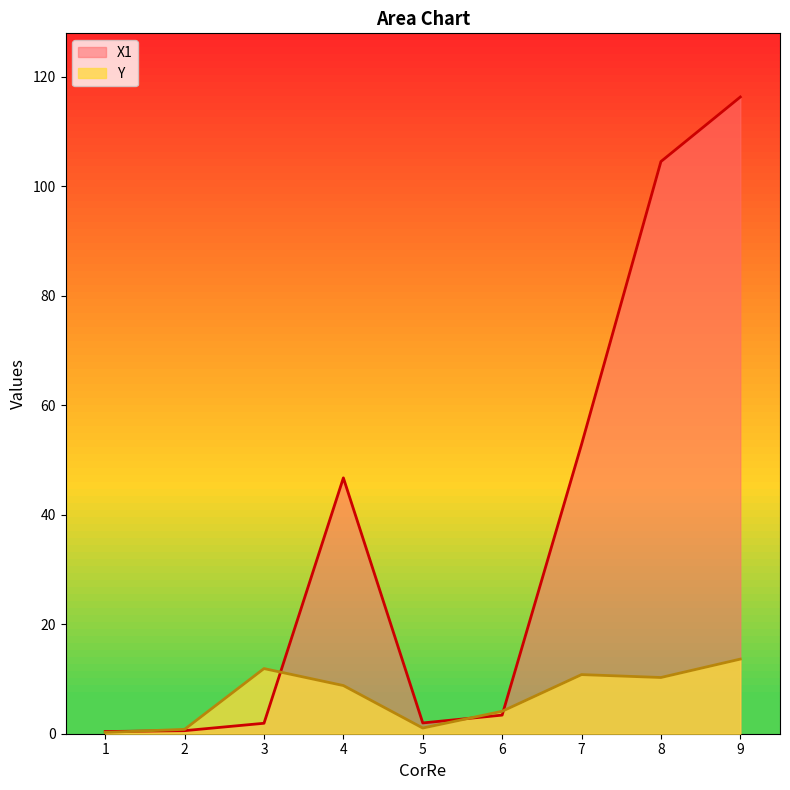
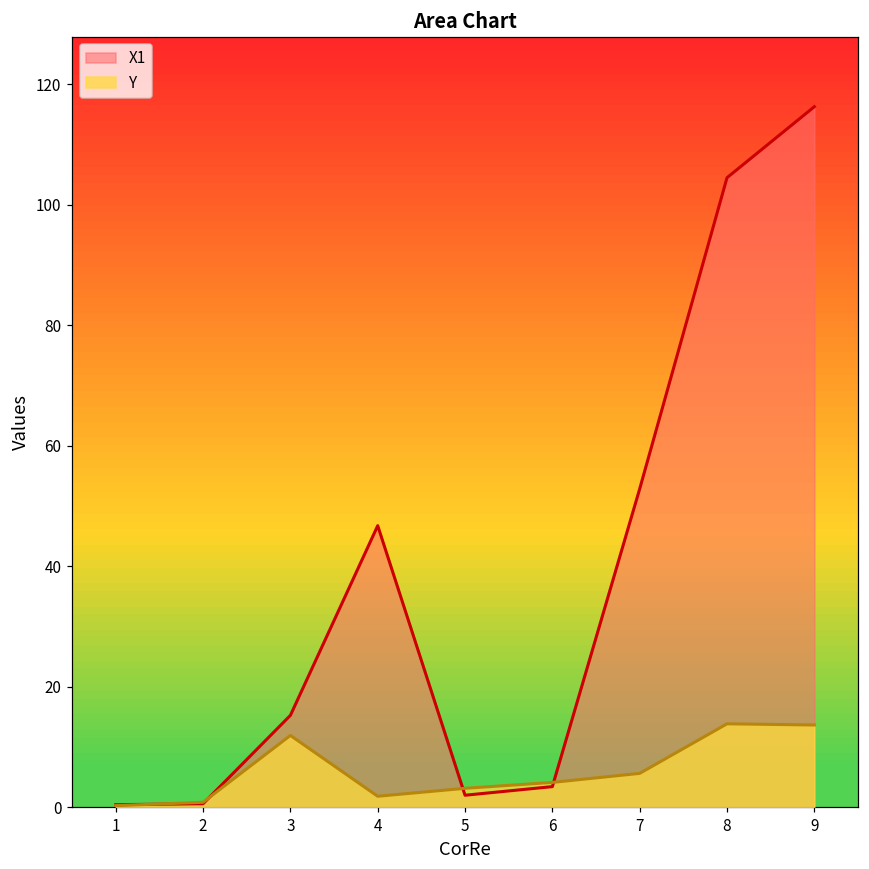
X1, 3: 2 -> 15
Y, 4: 9 -> 2
Y, 5: 1 -> 3
Y, 7: 11 -> 6
Y, 8: 10 -> 14
